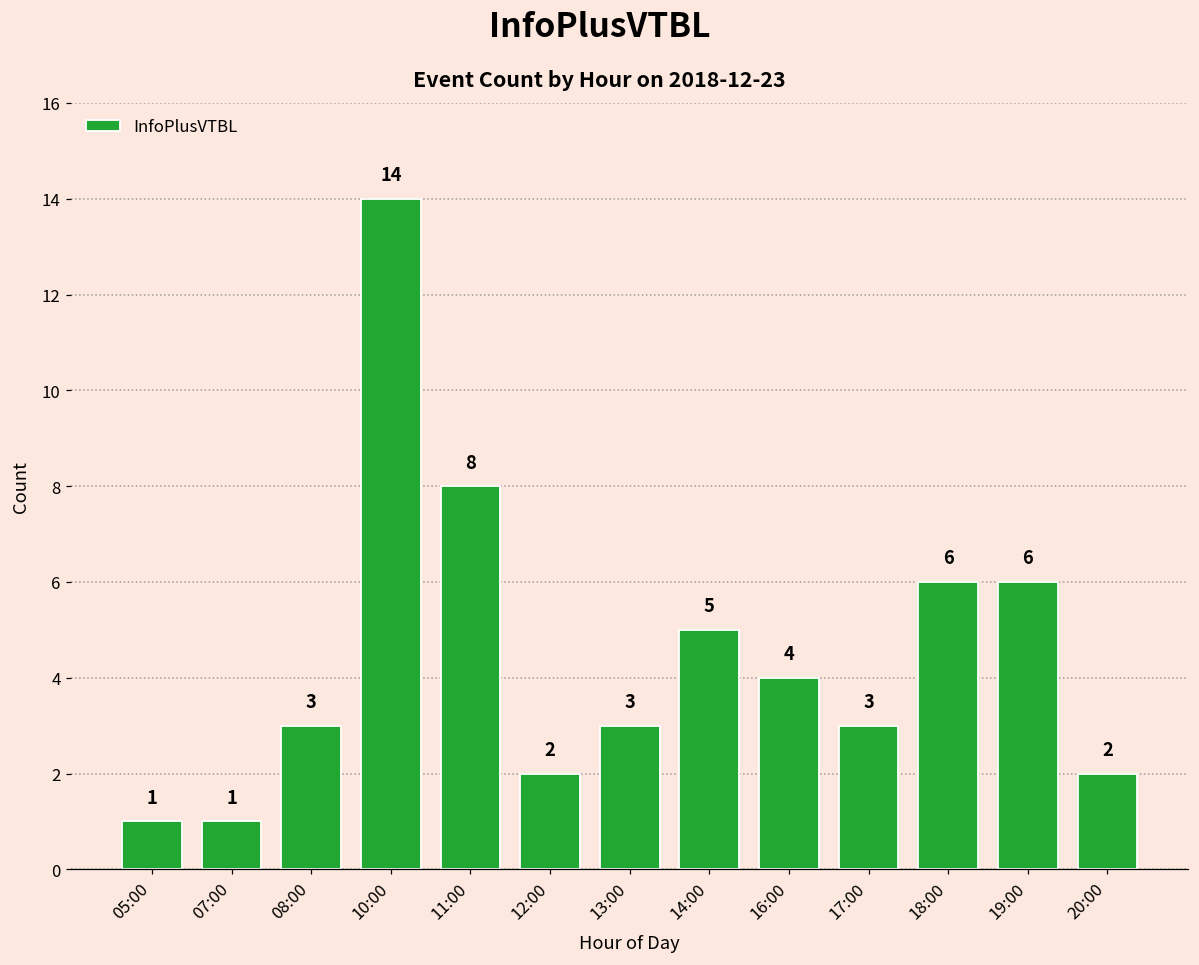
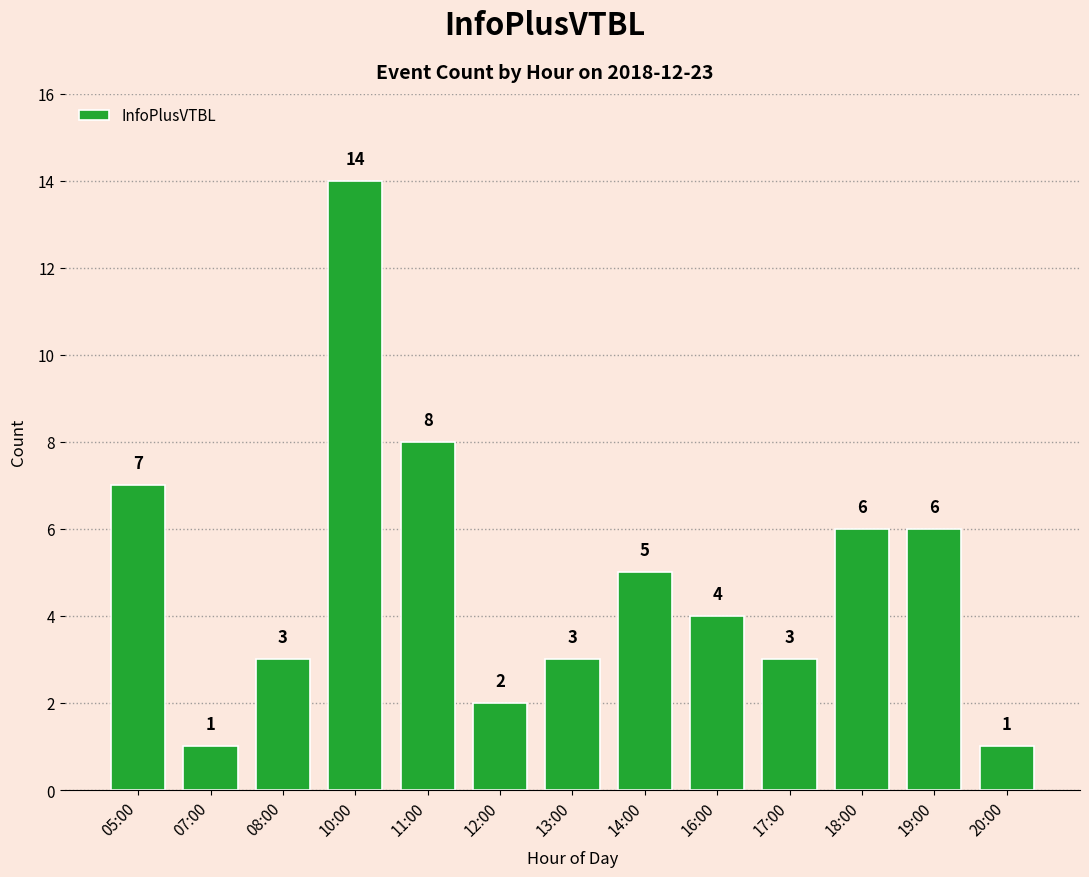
05:00: 1 -> 7
20:00: 2 -> 1
